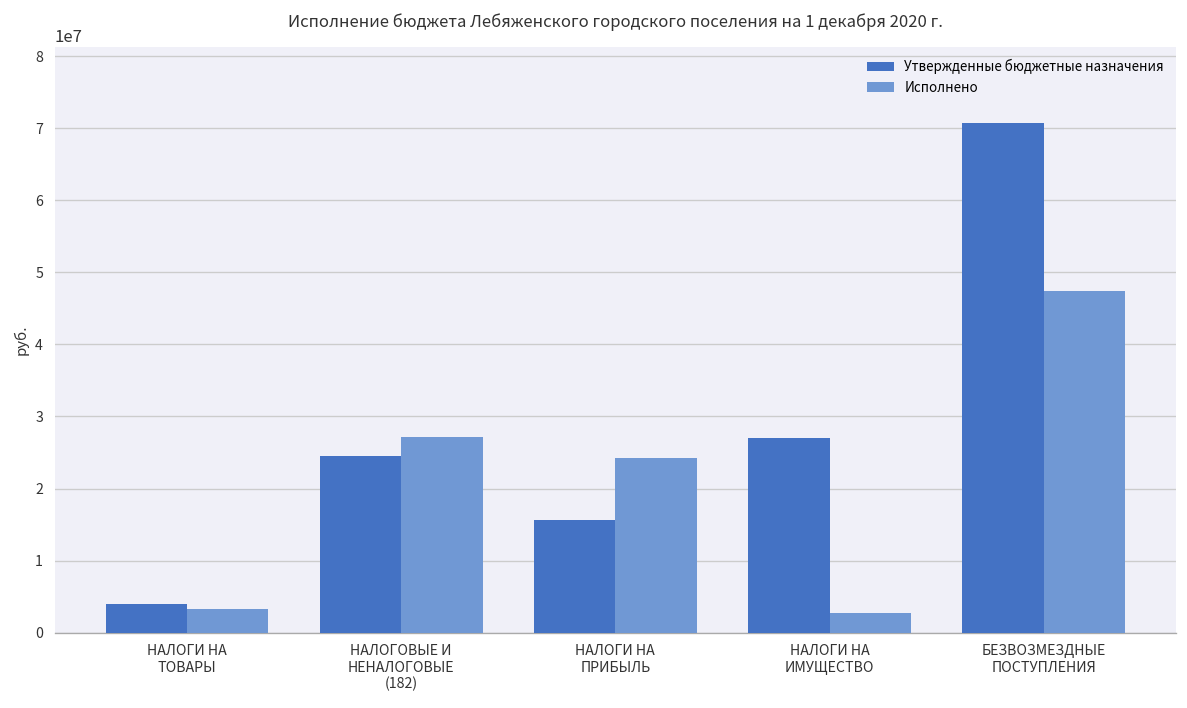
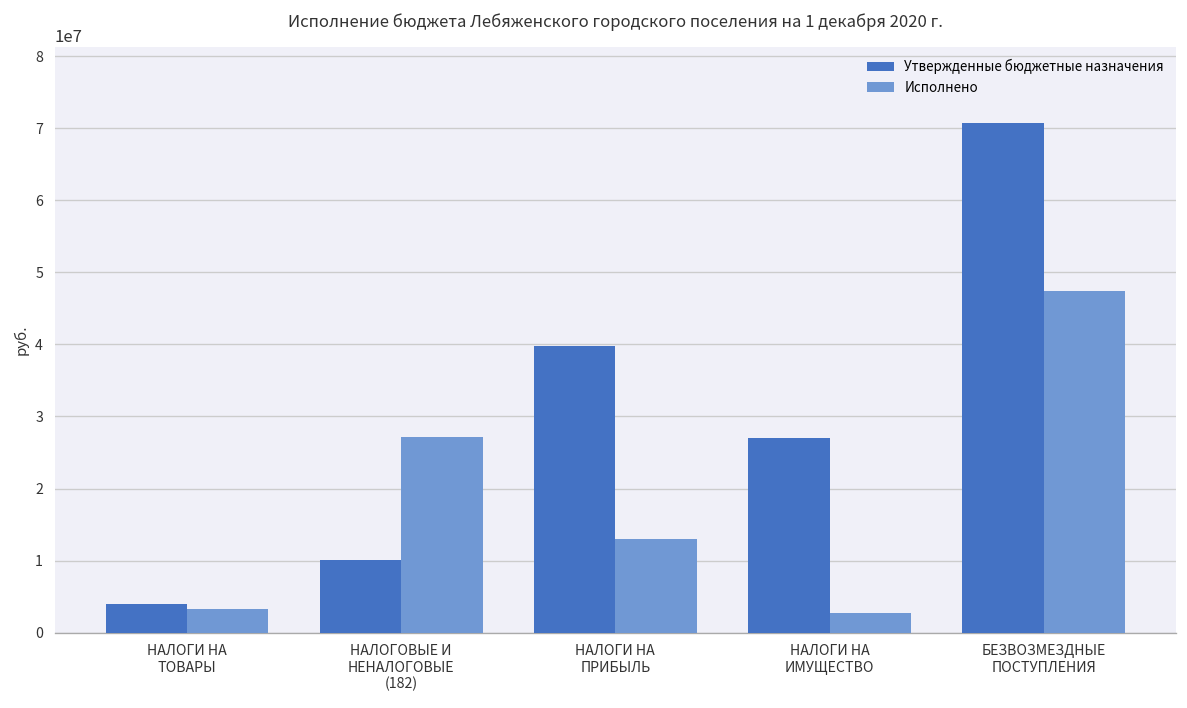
Утвержденные бюджетные назначения, НАЛОГОВЫЕ И НЕНАЛОГОВЫЕ (182): 25000000 -> 10000000
Утвержденные бюджетные назначения, НАЛОГИ НА ПРИБЫЛЬ: 16000000 -> 40000000
Исполнено, НАЛОГИ НА ПРИБЫЛЬ: 24000000 -> 13000000
